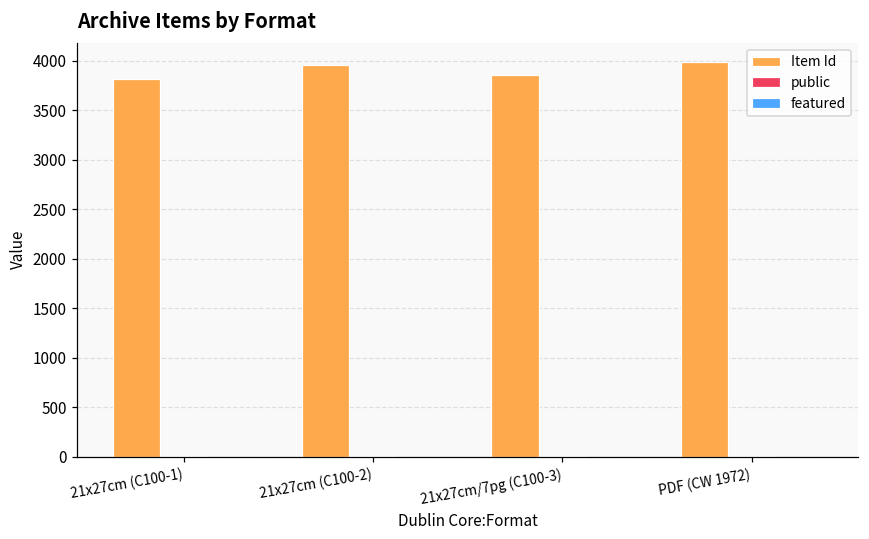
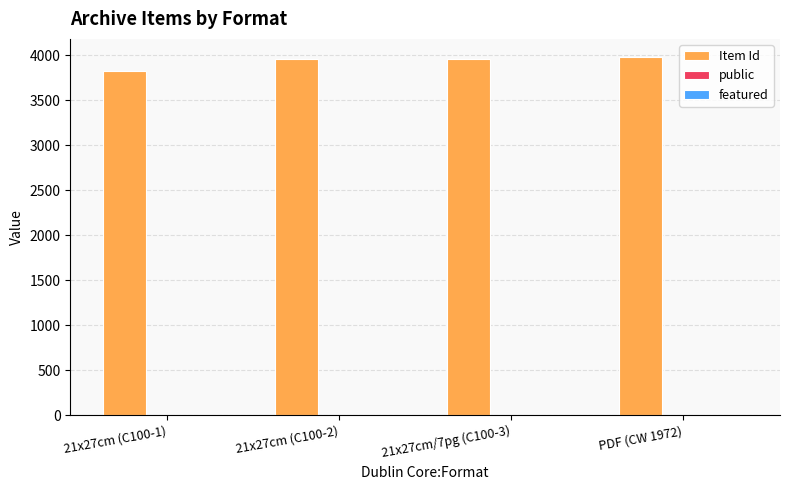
Item Id, 21x27cm/7pg (C100-3): 3900 -> 4000
